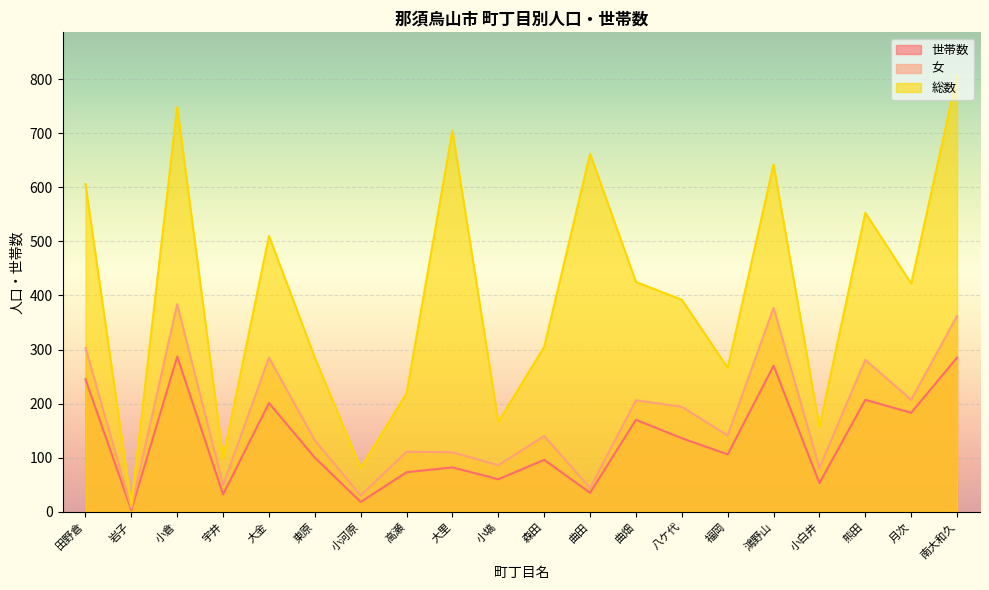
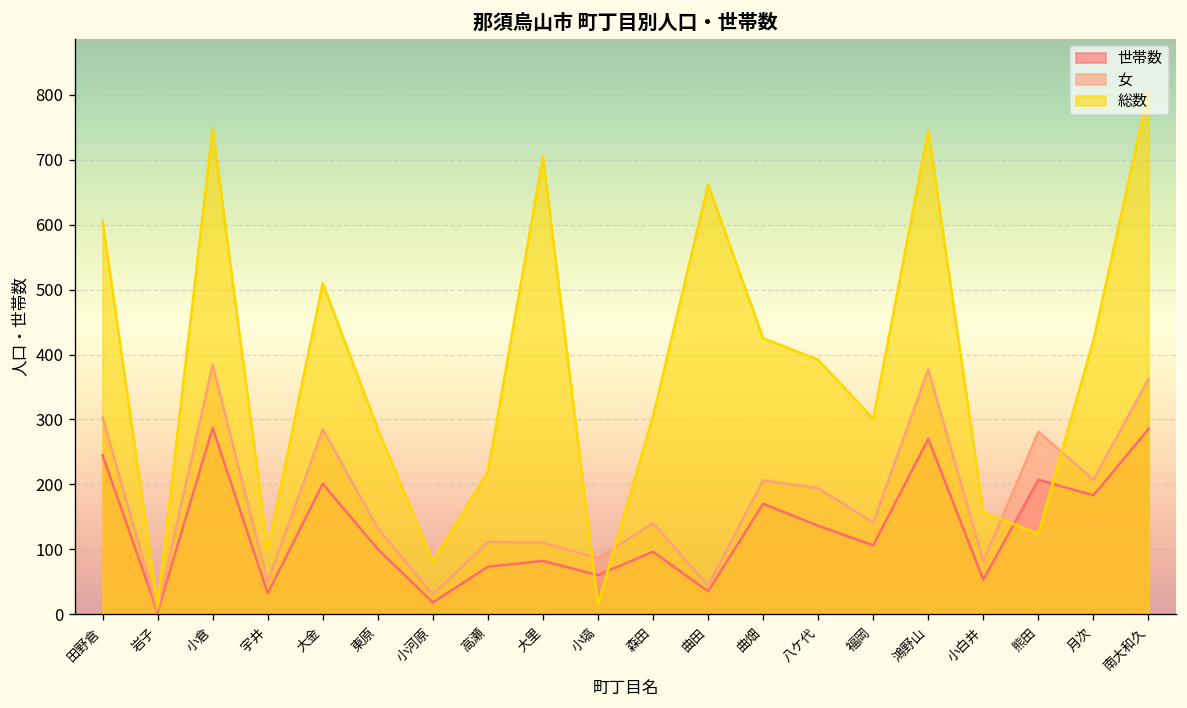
総数, 小塙: 170 -> 20
総数, 福岡: 270 -> 300
総数, 鴻野山: 640 -> 750
総数, 熊田: 550 -> 120
